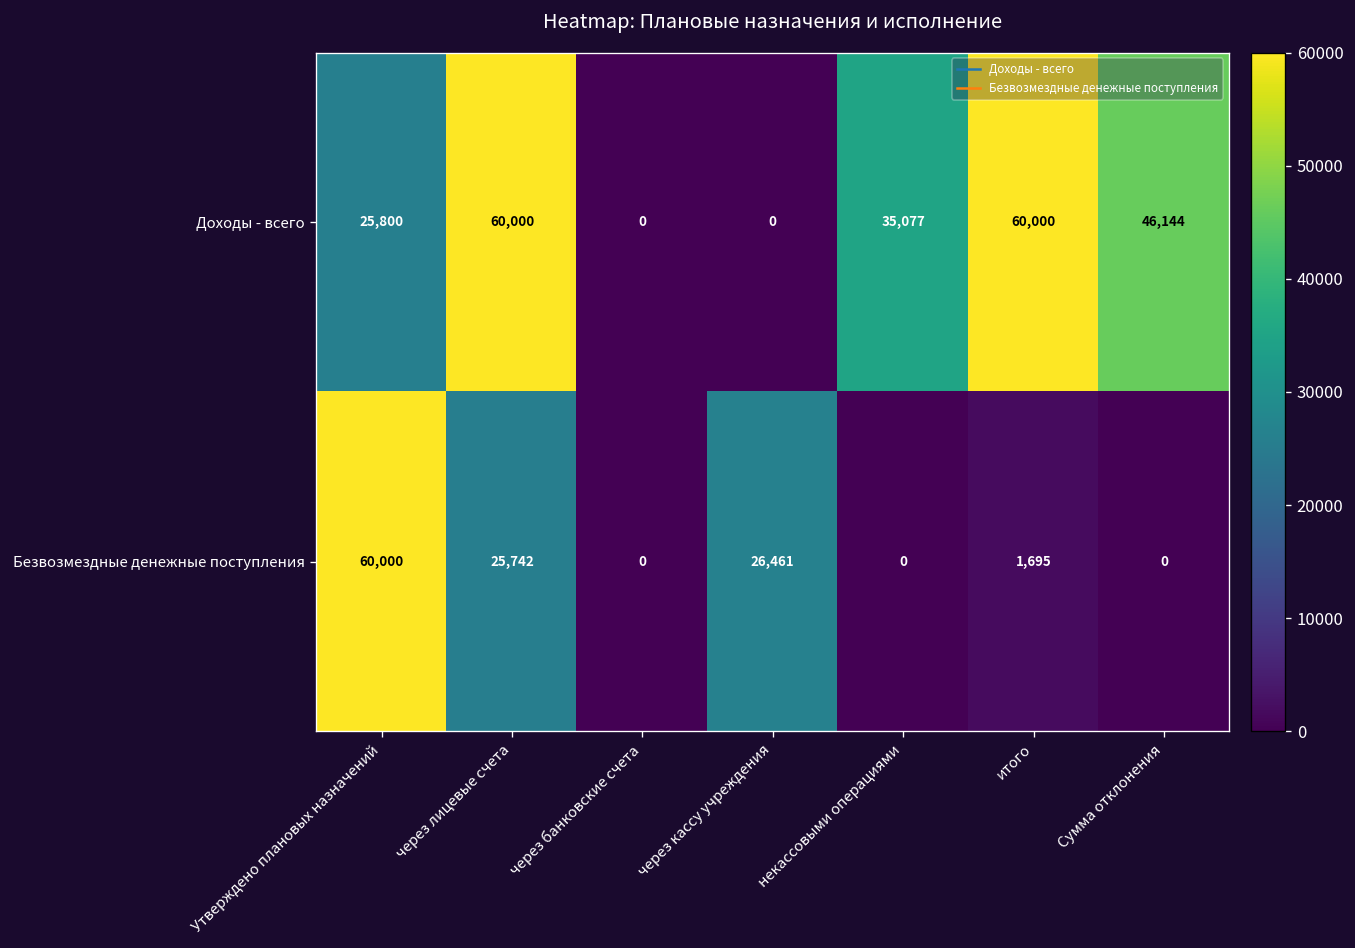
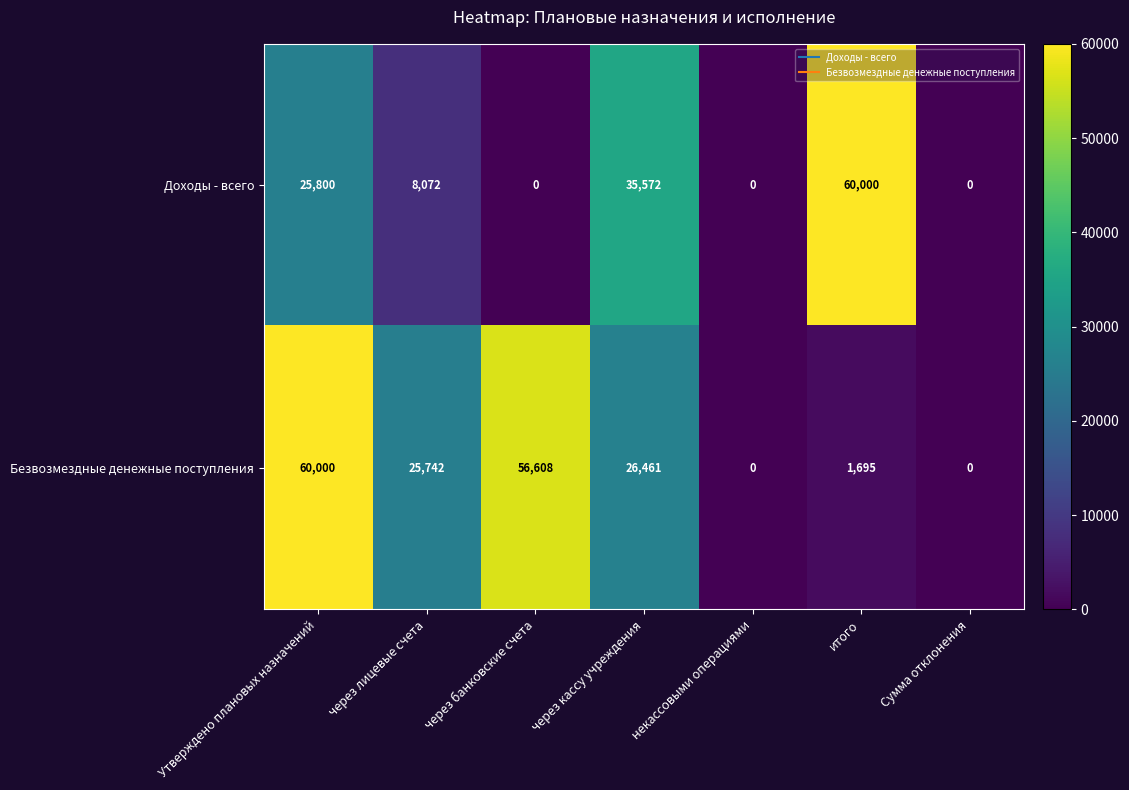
Доходы - всего, через лицевые счета: 60,000 -> 8,072
Доходы - всего, через кассу учреждения: 0 -> 35,572
Доходы - всего, некассовыми операциями: 35,077 -> 0
Доходы - всего, Сумма отклонения: 46,144 -> 0
Безвозмездные денежные поступления, через банковские счета: 0 -> 56,608
